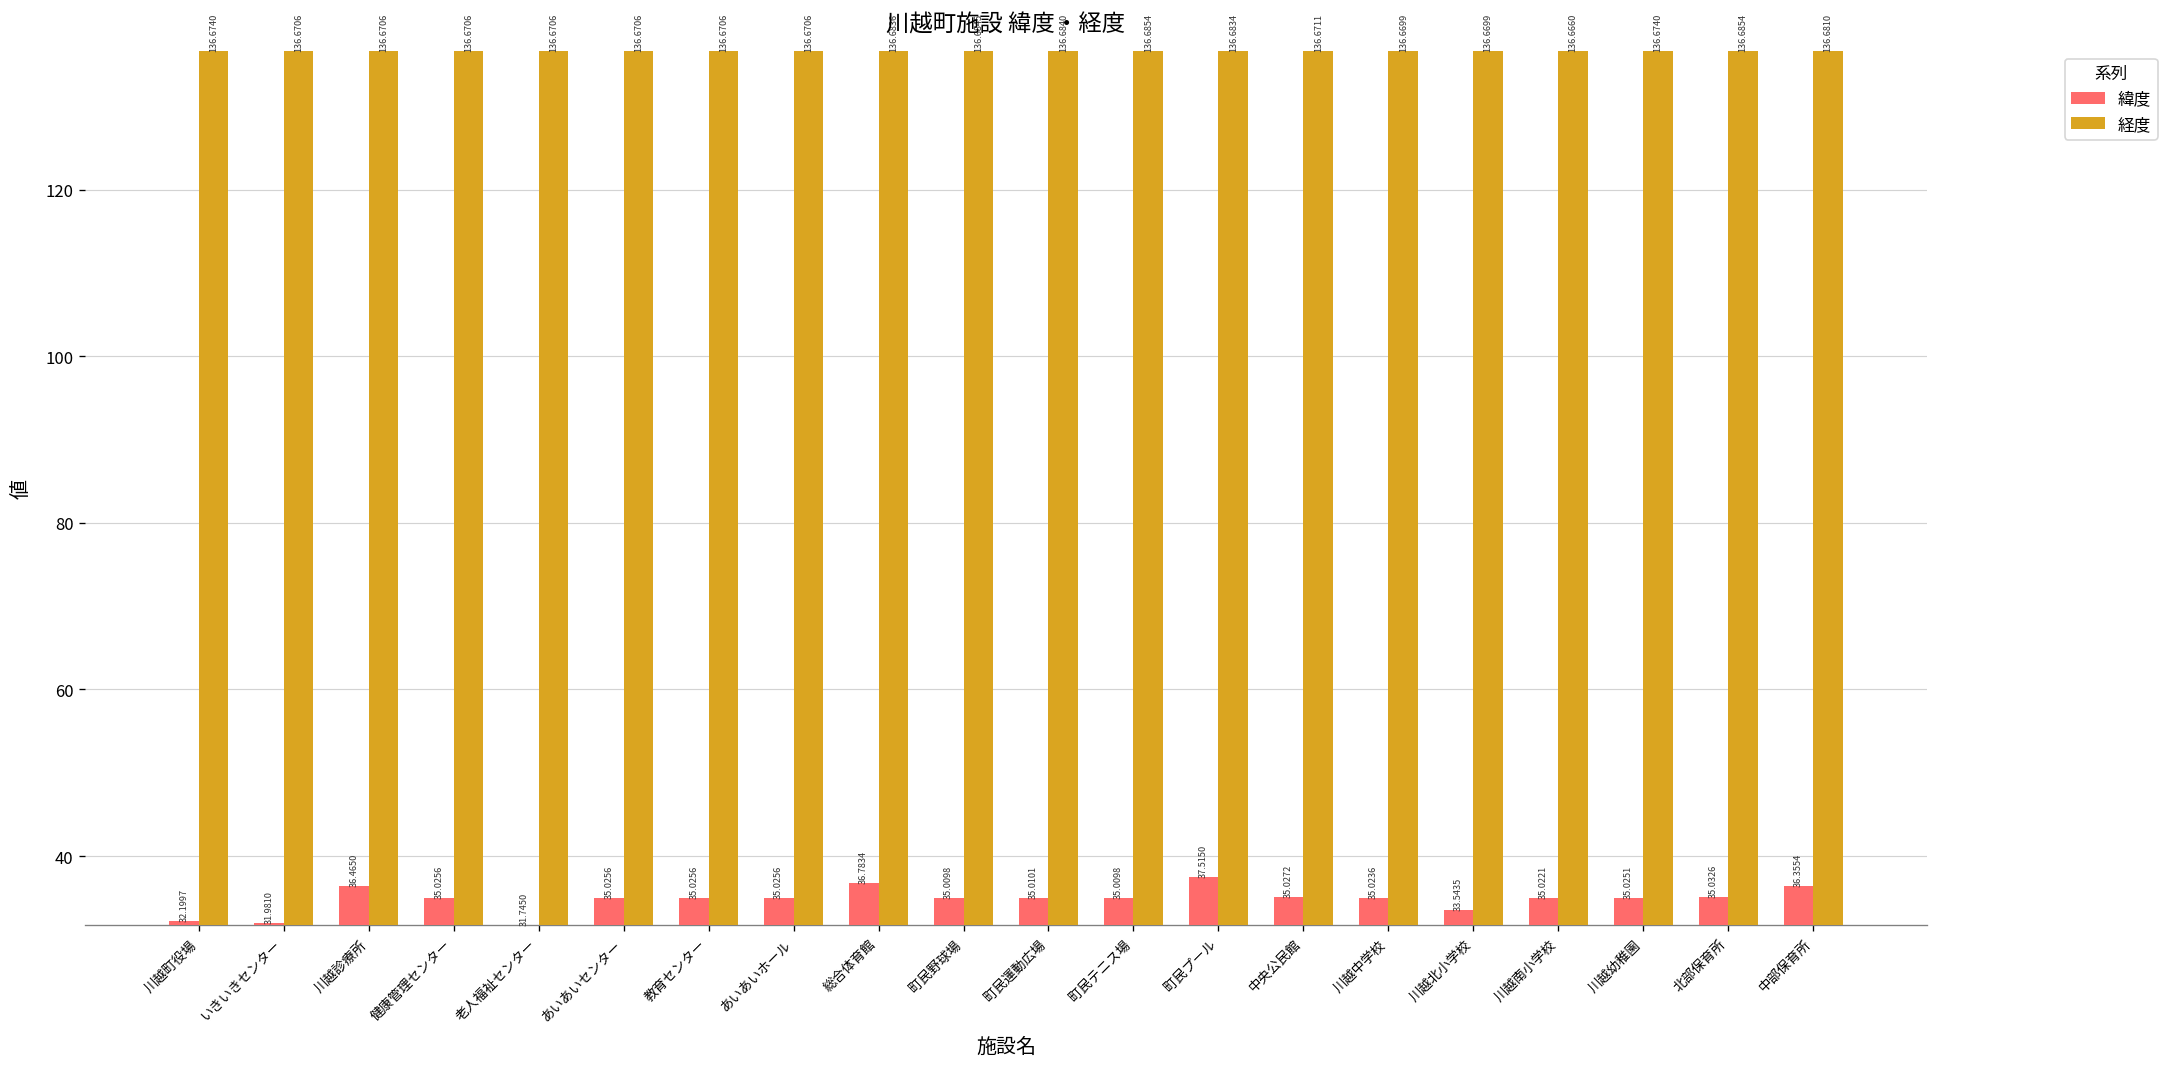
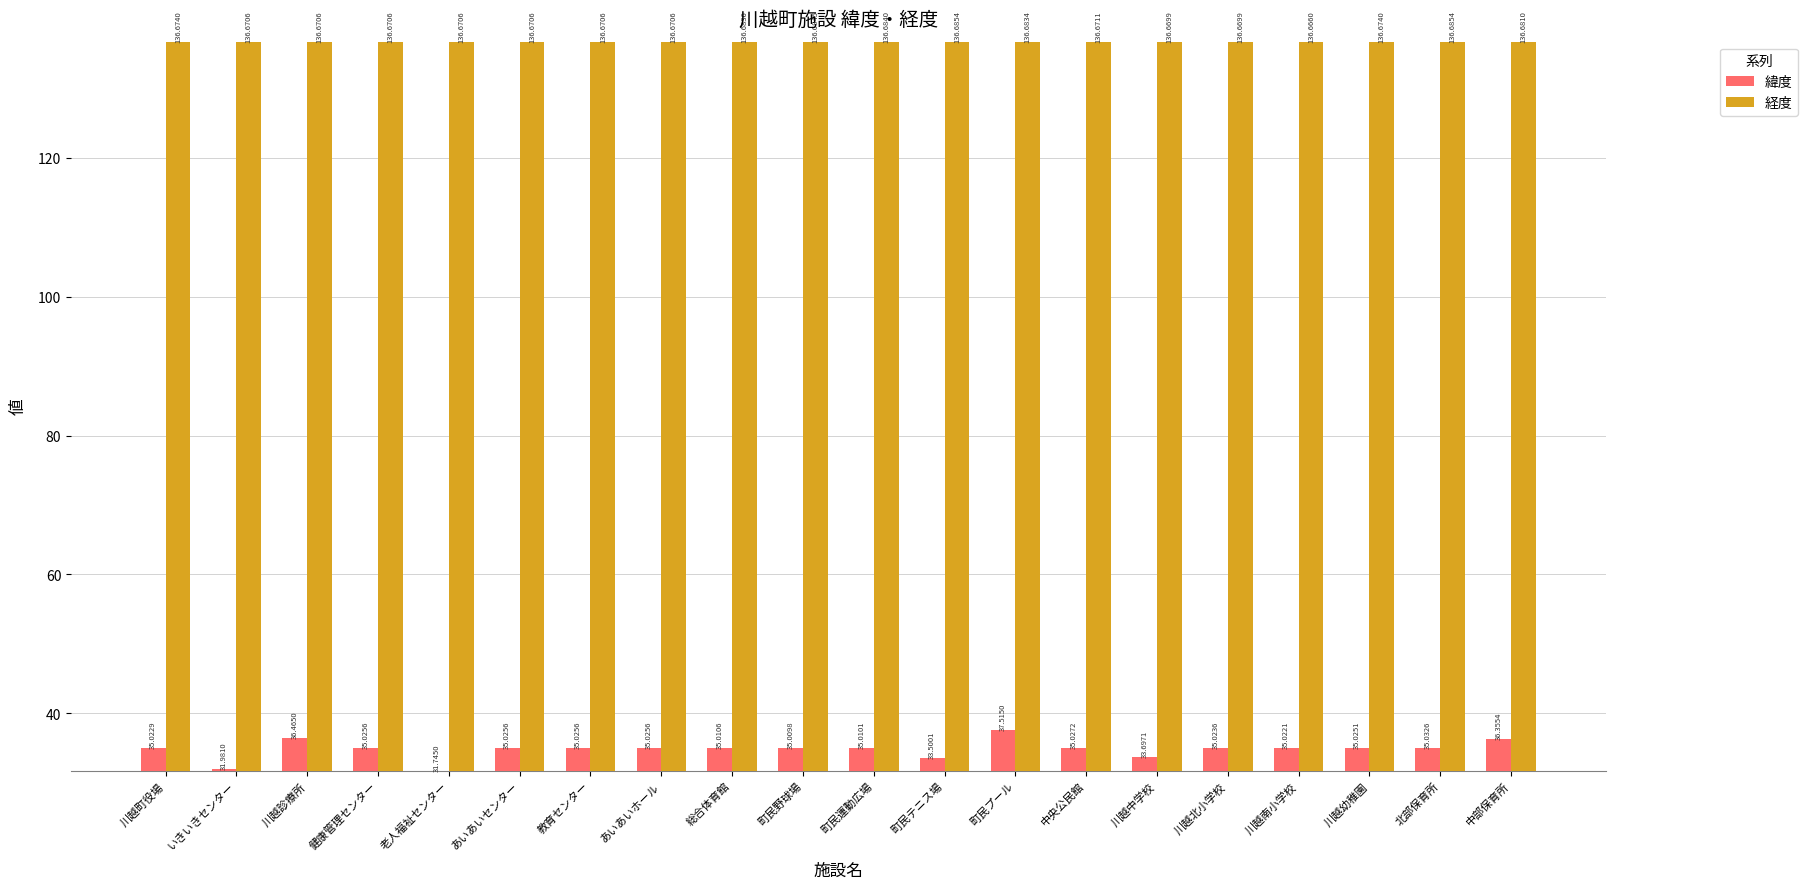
緯度, 川越町役場: 32.1997 -> 35.0229
緯度, 総合体育館: 36.7834 -> 35.0106
緯度, 町民テニス場: 35.0098 -> 33.5001
緯度, 川越中学校: 35.0236 -> 33.6971
緯度, 川越北小学校: 33.5435 -> 35.0236
